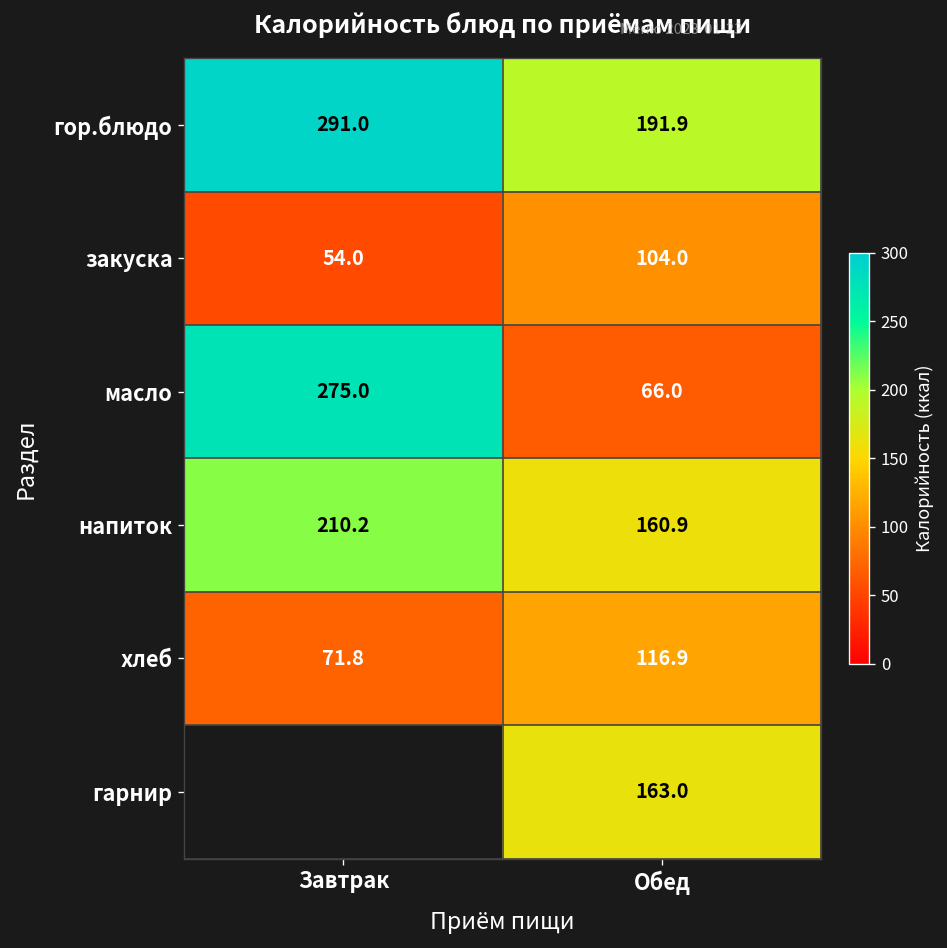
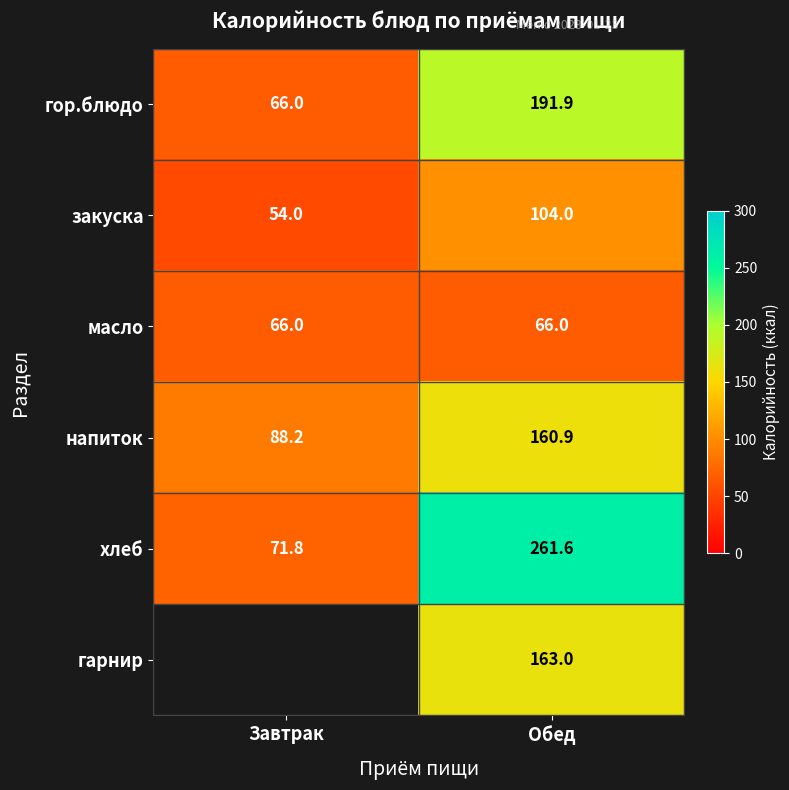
гор.блюдо, Завтрак: 291.0 -> 66.0
масло, Завтрак: 275.0 -> 66.0
напиток, Завтрак: 210.2 -> 88.2
хлеб, Обед: 116.9 -> 261.6
